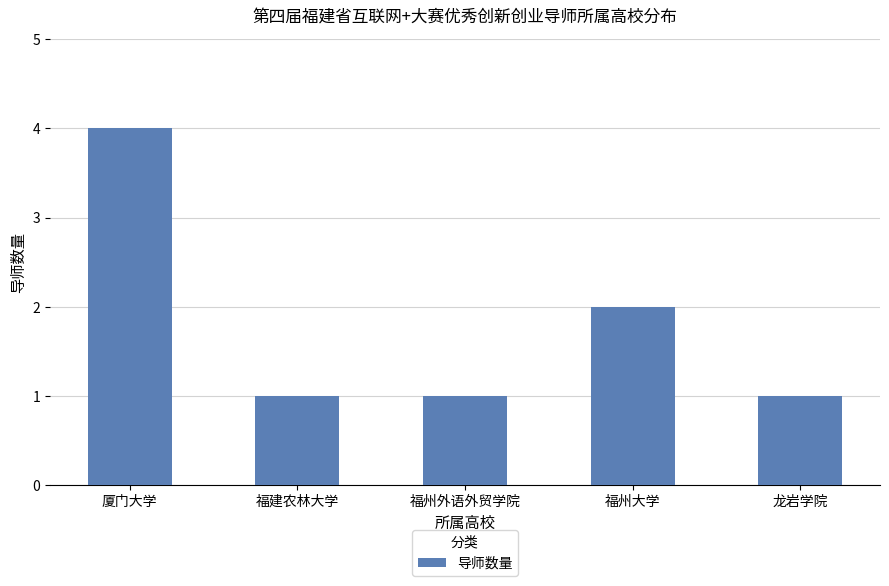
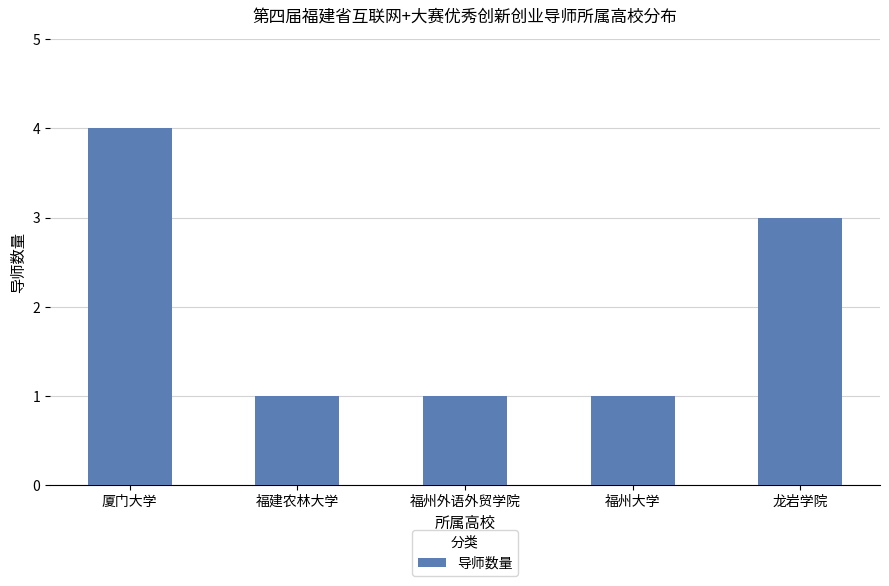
福州大学: 2 -> 1
龙岩学院: 1 -> 3
